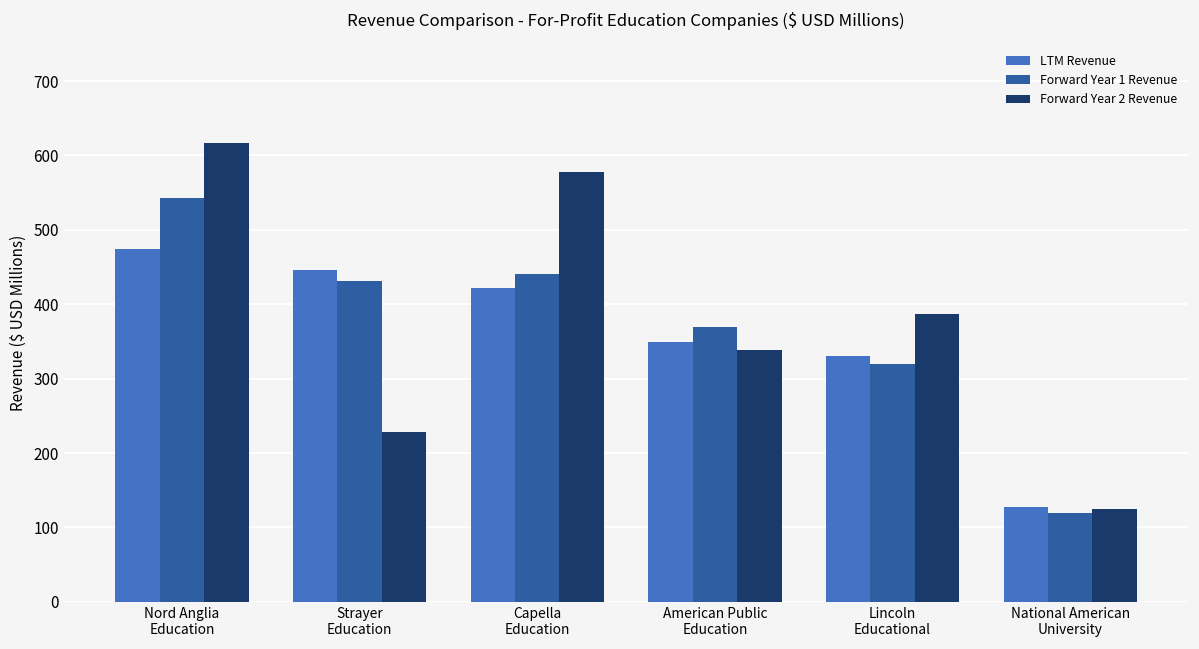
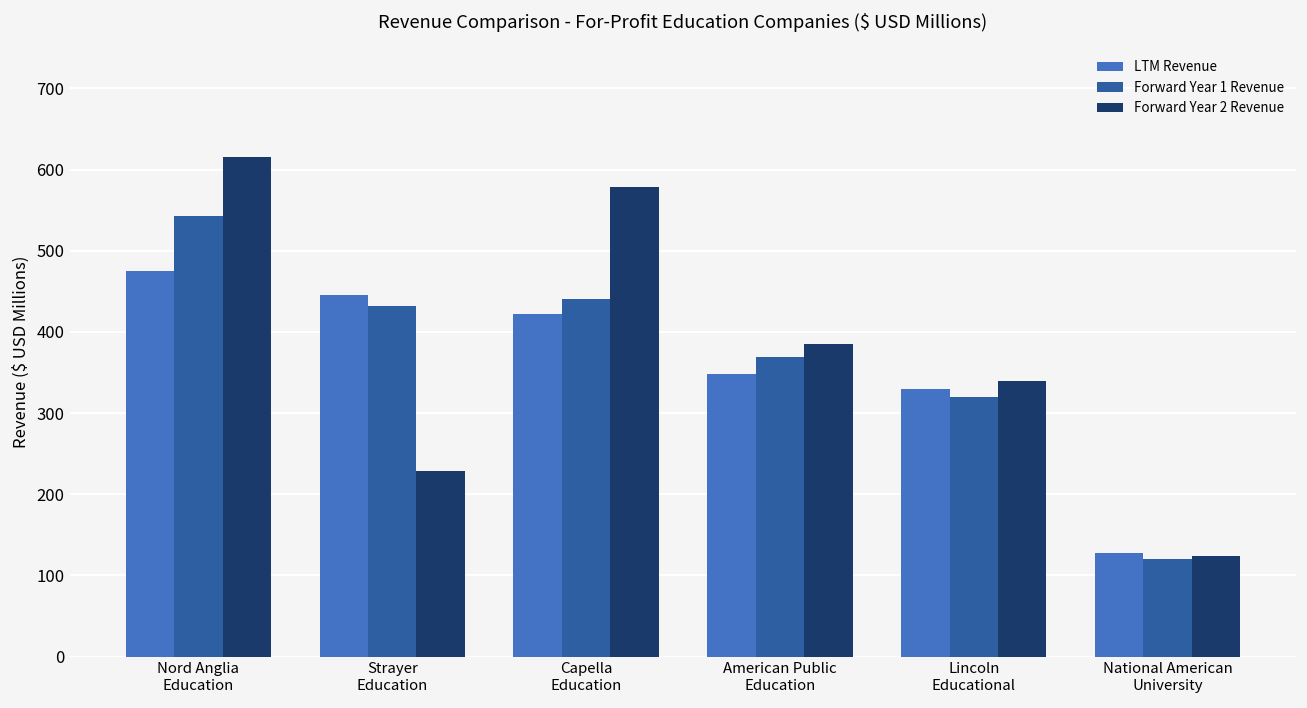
Forward Year 2 Revenue, American Public Education: 340 -> 390
Forward Year 2 Revenue, Lincoln Educational: 390 -> 340
